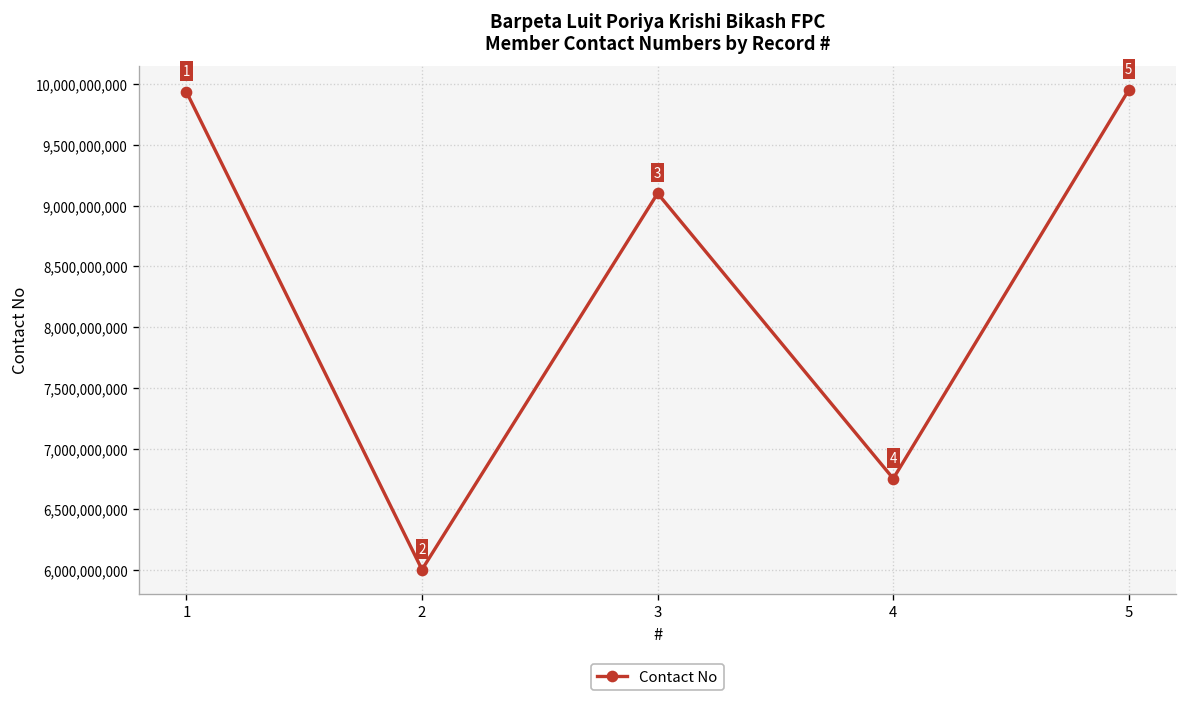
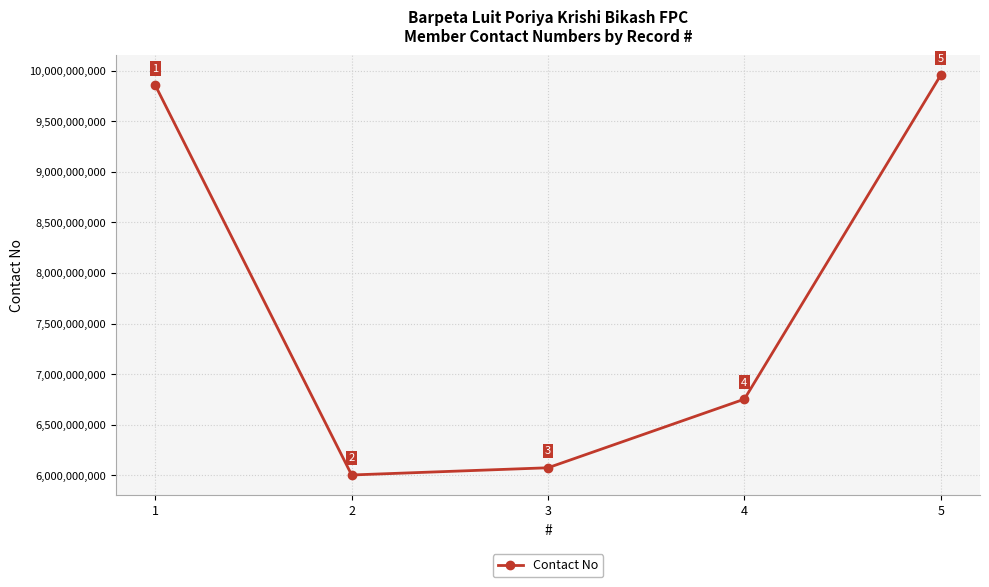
1: 9,940,000,000 -> 9,850,000,000
3: 9,100,000,000 -> 6,080,000,000
